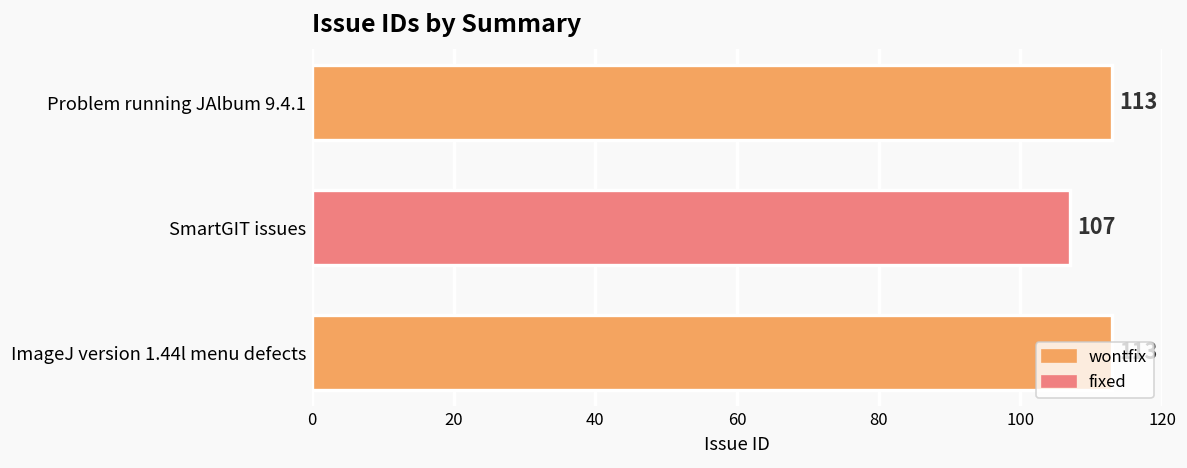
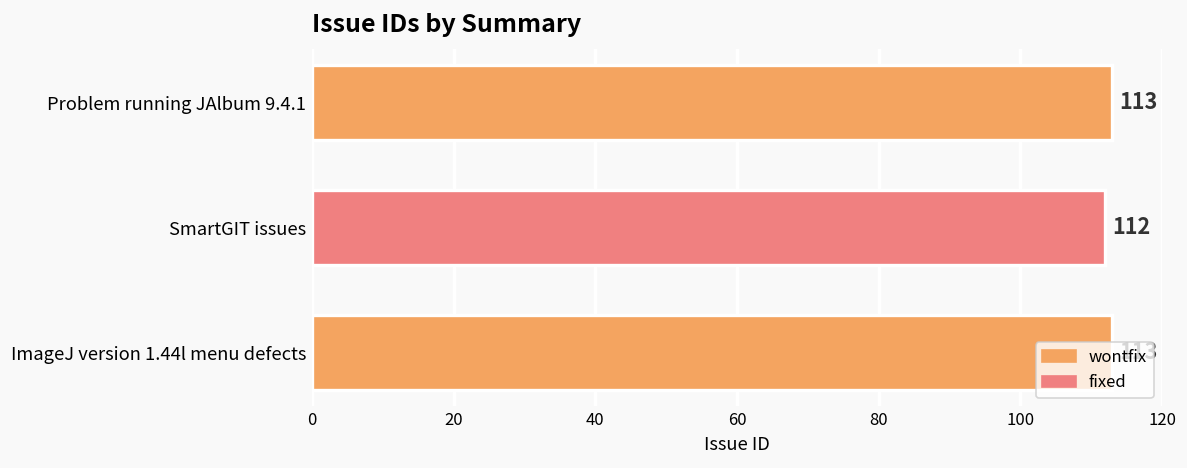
SmartGIT issues: 107 -> 112
